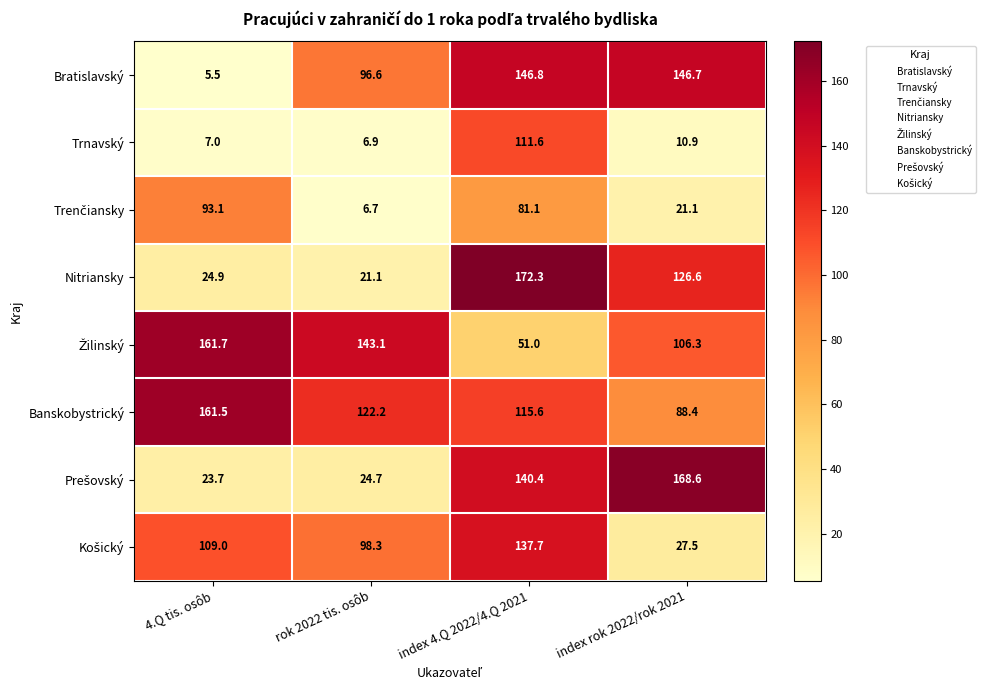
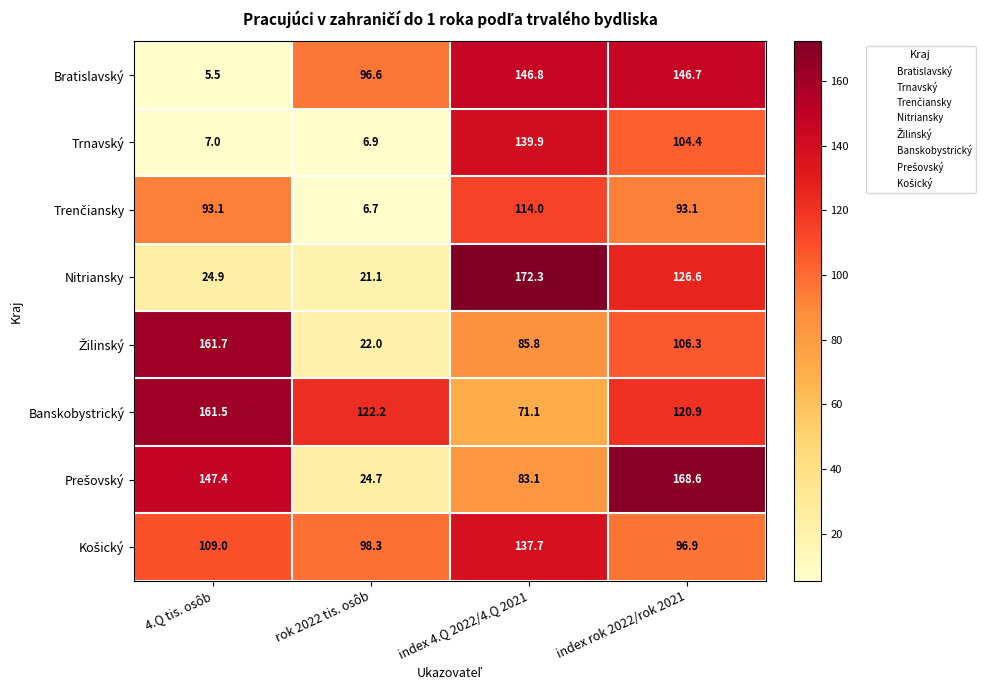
Trnavský, index 4.Q 2022/4.Q 2021: 111.6 -> 139.9
Trnavský, index rok 2022/rok 2021: 10.9 -> 104.4
Trenčiansky, index 4.Q 2022/4.Q 2021: 81.1 -> 114.0
Trenčiansky, index rok 2022/rok 2021: 21.1 -> 93.1
Žilinský, rok 2022 tis. osôb: 143.1 -> 22.0
Žilinský, index 4.Q 2022/4.Q 2021: 51.0 -> 85.8
Banskobystrický, index 4.Q 2022/4.Q 2021: 115.6 -> 71.1
Banskobystrický, index rok 2022/rok 2021: 88.4 -> 120.9
Prešovský, 4.Q tis. osôb: 23.7 -> 147.4
Prešovský, index 4.Q 2022/4.Q 2021: 140.4 -> 83.1
Košický, index rok 2022/rok 2021: 27.5 -> 96.9
